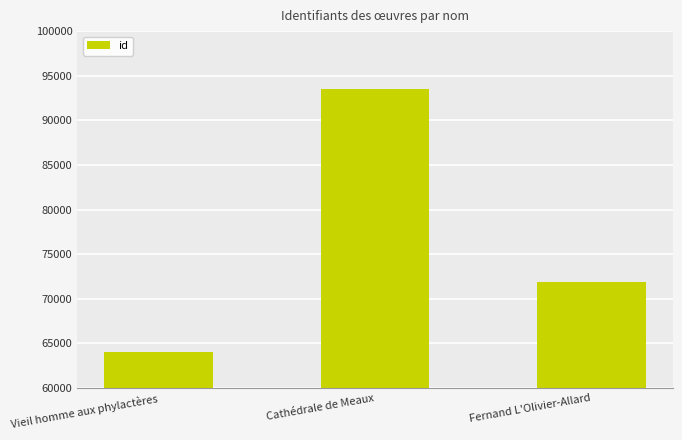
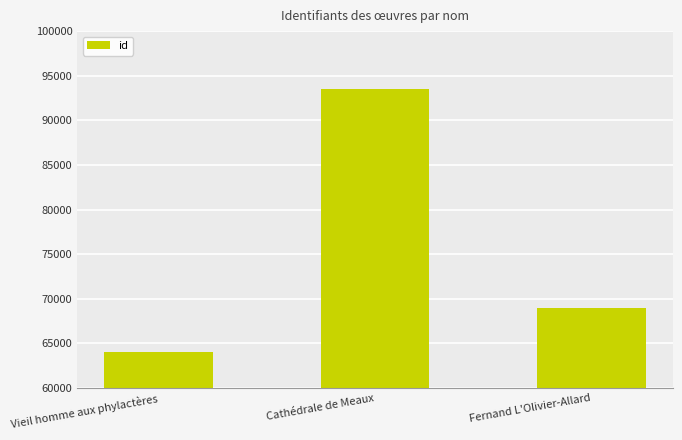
Fernand L'Olivier-Allard: 72000 -> 69000
